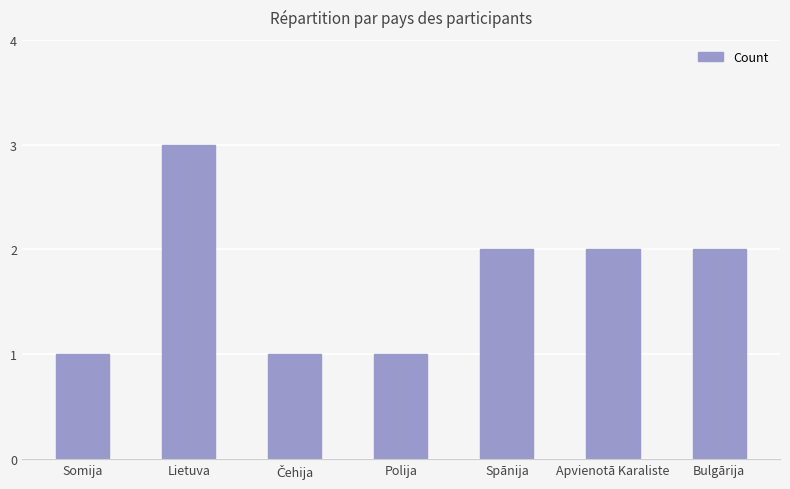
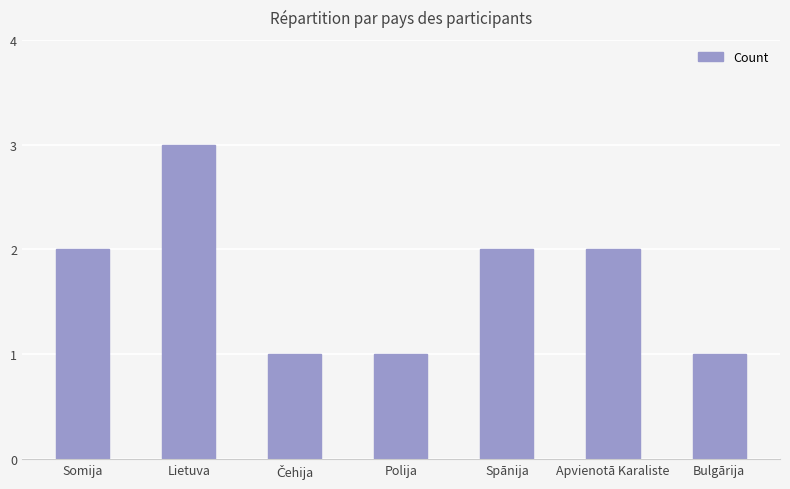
Somija: 1 -> 2
Bulgārija: 2 -> 1
